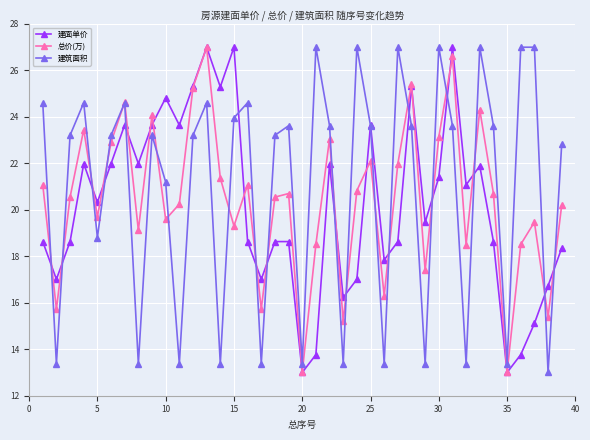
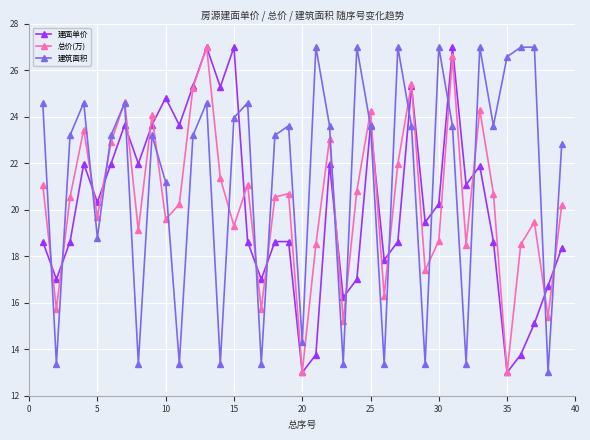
建筑面积, 20: 13.4 -> 14.3
总价(万), 25: 22.1 -> 24.2
建面单价, 30: 21.4 -> 20.3
总价(万), 30: 23.1 -> 18.7
建筑面积, 35: 13.4 -> 26.6
